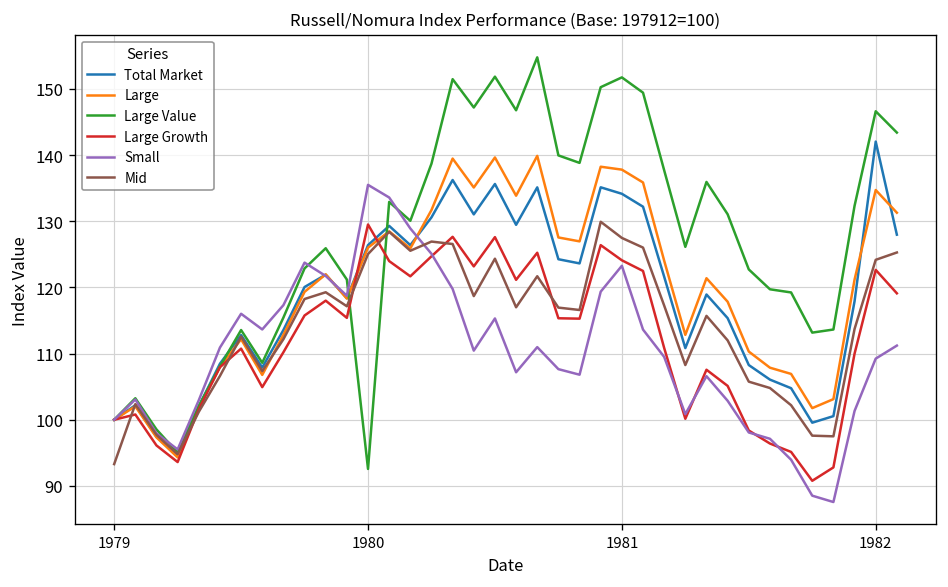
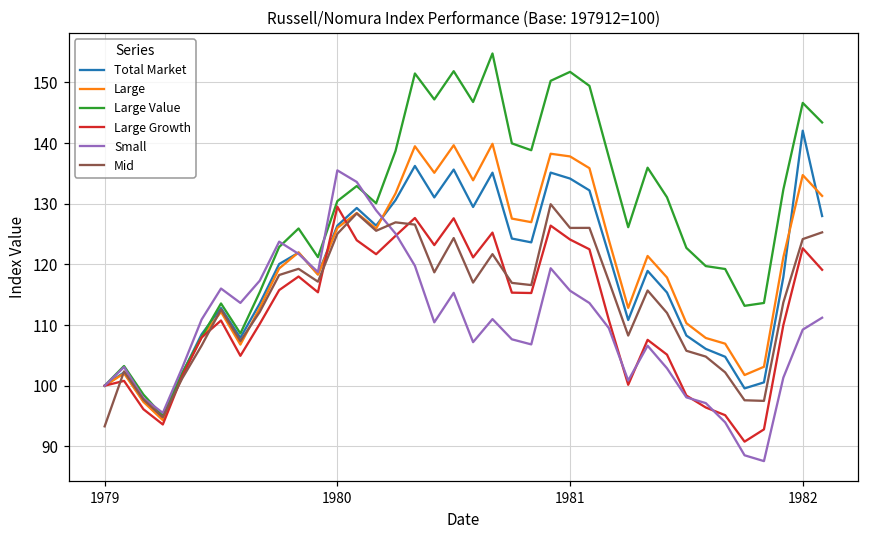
Large Value, 1980: 93 -> 130
Small, 1981: 123 -> 116
Mid, 1981: 127 -> 126
